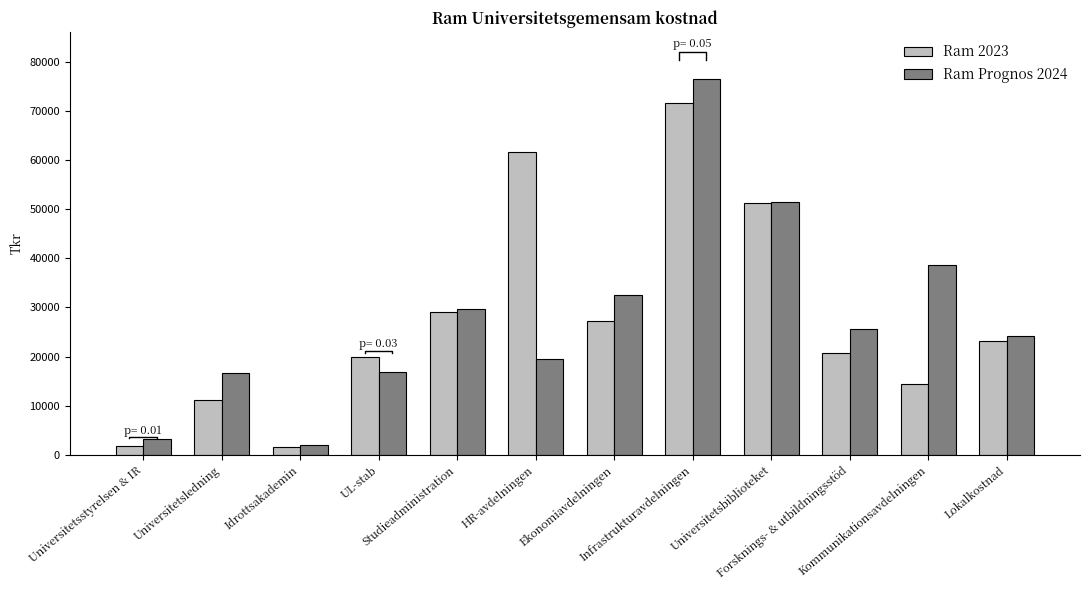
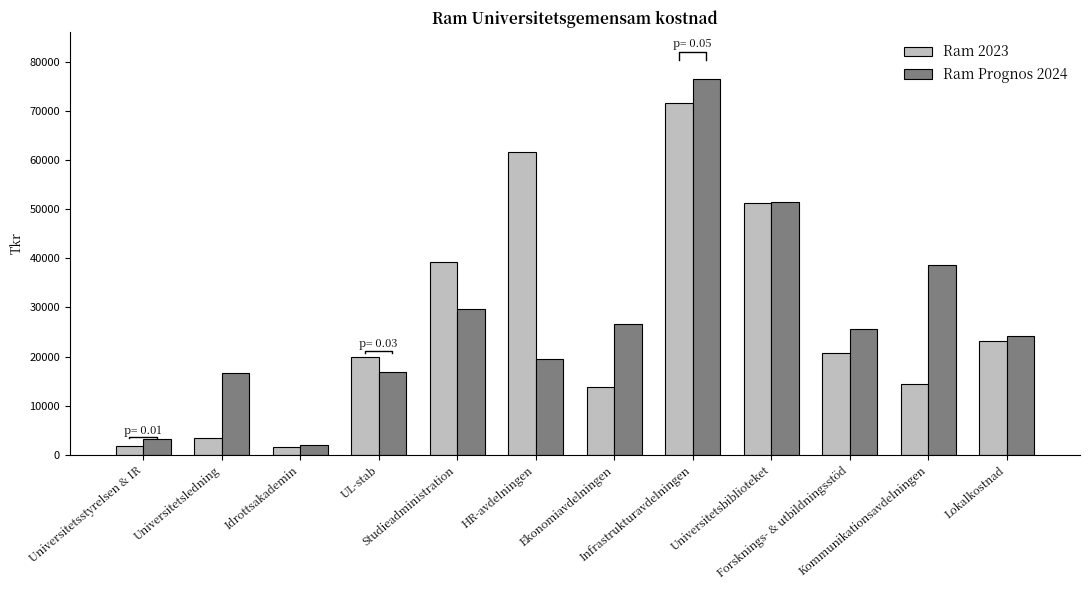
Ram 2023, Universitetsledning: 11000 -> 3000
Ram 2023, Studieadministration: 29000 -> 39000
Ram 2023, Ekonomiavdelningen: 27000 -> 14000
Ram Prognos 2024, Ekonomiavdelningen: 33000 -> 27000
